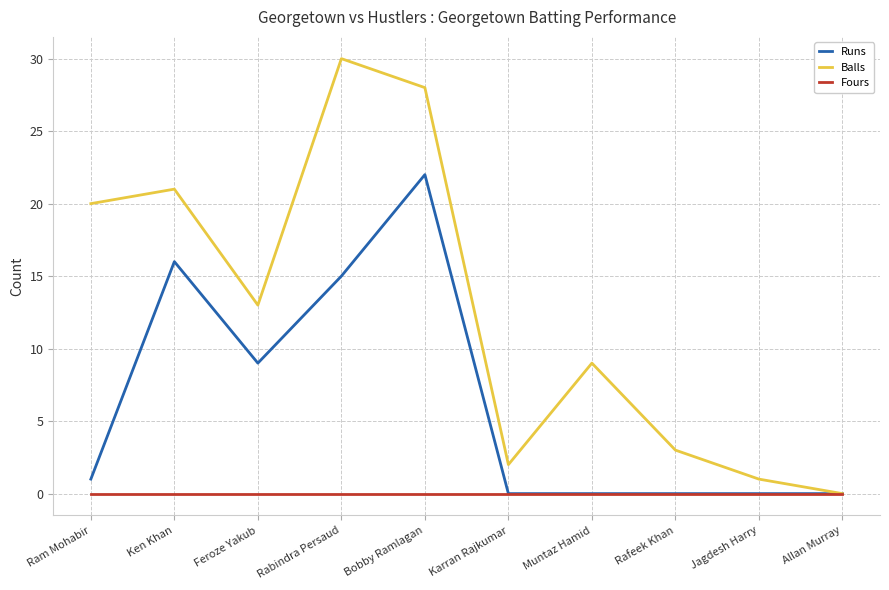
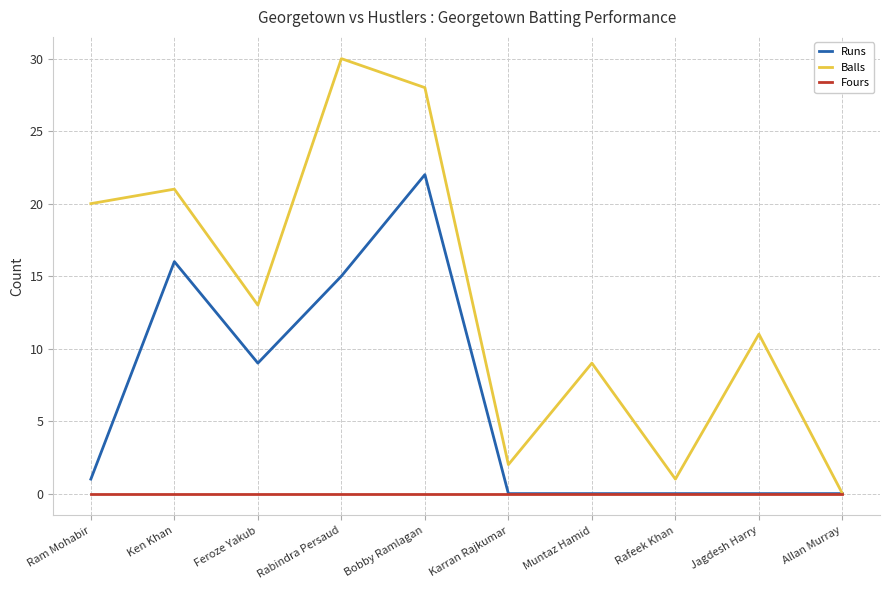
Balls, Rafeek Khan: 3 -> 1
Balls, Jagdesh Harry: 1 -> 11
